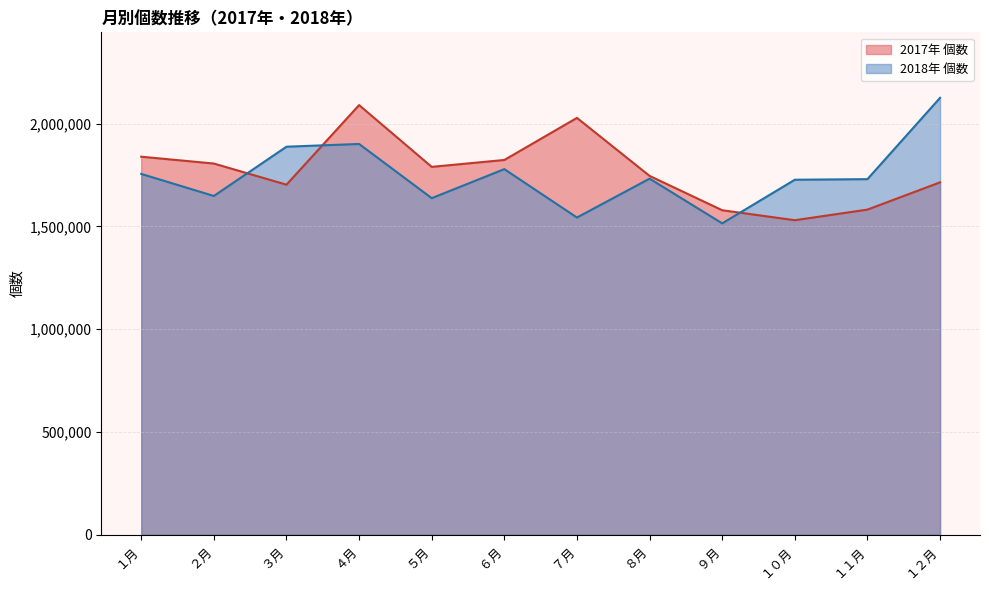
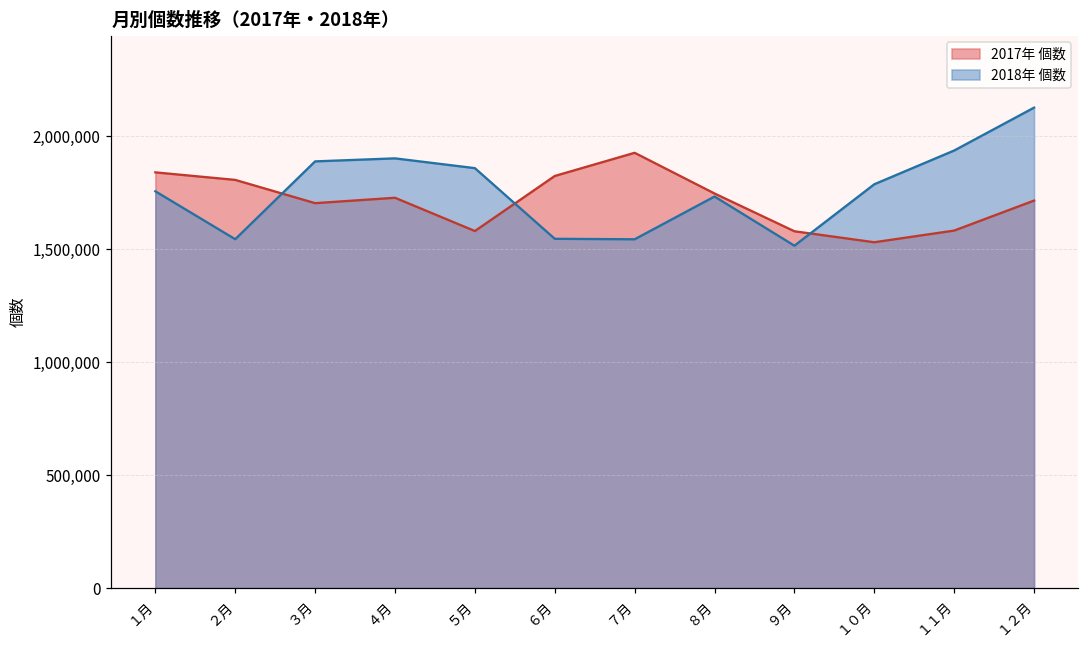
2018年 個数, ２月: 1,650,000 -> 1,540,000
2017年 個数, ４月: 2,090,000 -> 1,730,000
2017年 個数, ５月: 1,790,000 -> 1,580,000
2018年 個数, ５月: 1,640,000 -> 1,860,000
2018年 個数, ６月: 1,780,000 -> 1,550,000
2017年 個数, ７月: 2,030,000 -> 1,930,000
2018年 個数, １０月: 1,730,000 -> 1,790,000
2018年 個数, １１月: 1,730,000 -> 1,940,000
